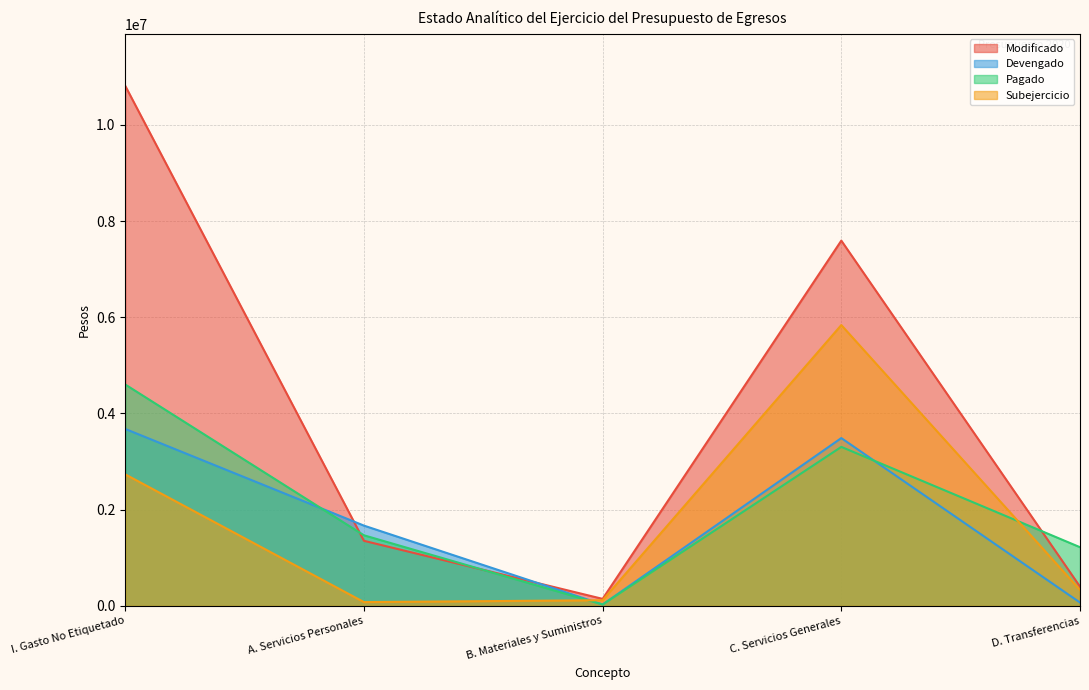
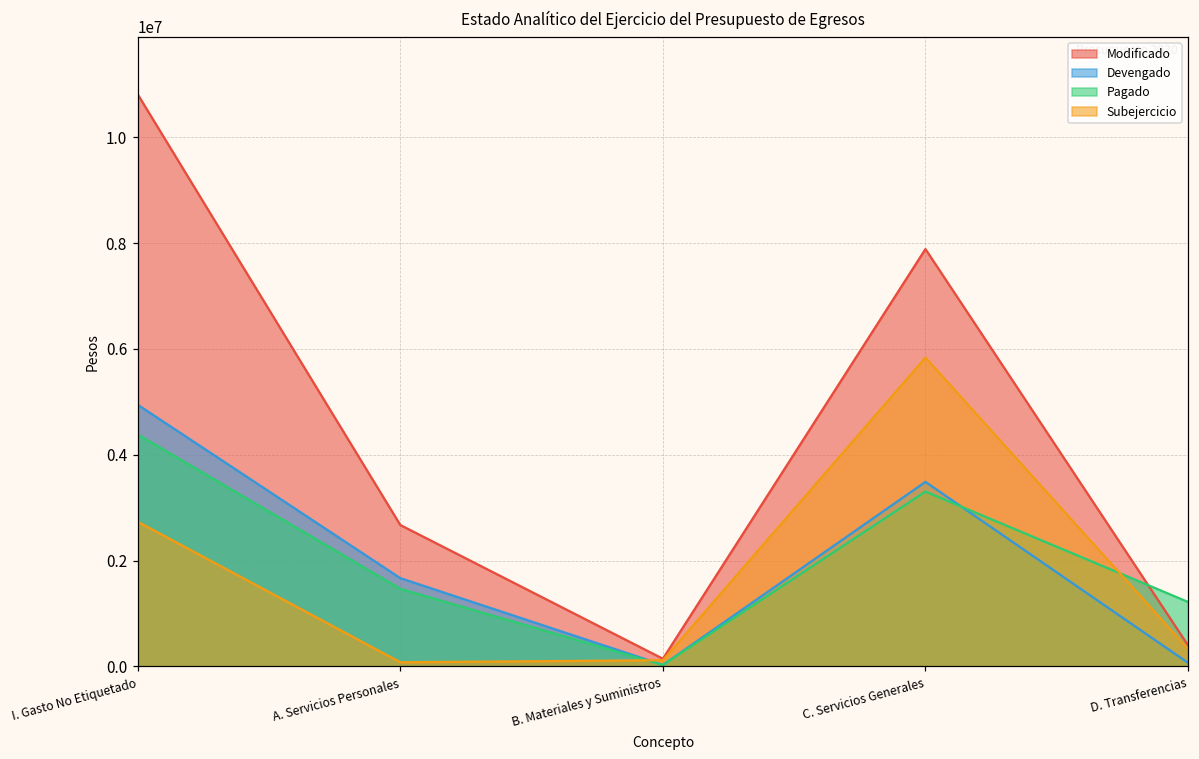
Devengado, I. Gasto No Etiquetado: 3700000 -> 4900000
Pagado, I. Gasto No Etiquetado: 4600000 -> 4400000
Modificado, A. Servicios Personales: 1400000 -> 2700000
Modificado, C. Servicios Generales: 7600000 -> 7900000
